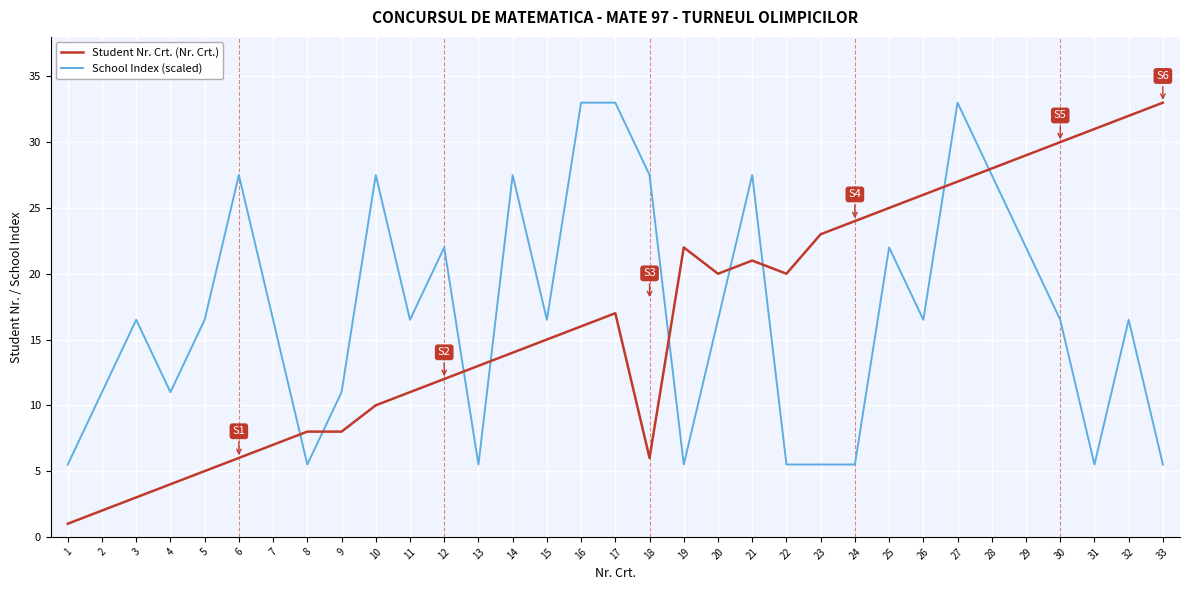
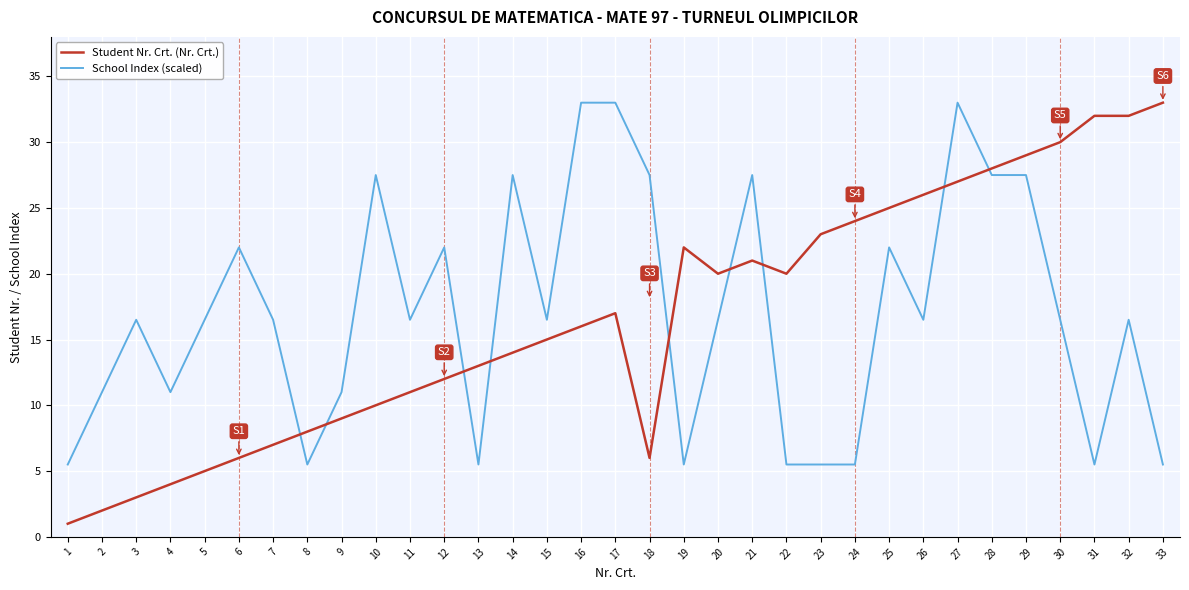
School Index (scaled), 6: 27.5 -> 22.0
Student Nr. Crt. (Nr. Crt.), 9: 8 -> 9
School Index (scaled), 29: 22.0 -> 27.5
Student Nr. Crt. (Nr. Crt.), 31: 31 -> 32
